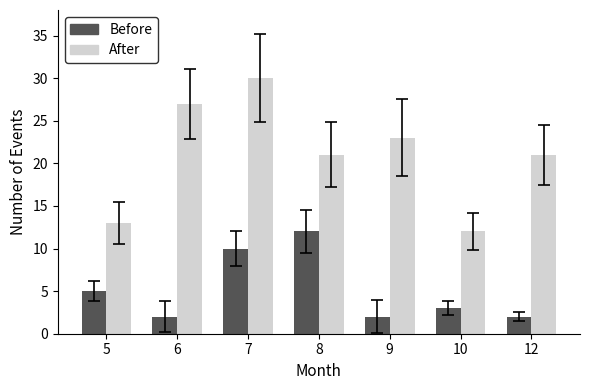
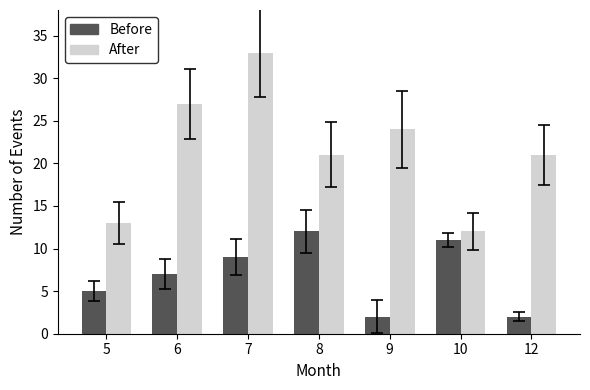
Before, 6: 2 -> 7
Before, 7: 10 -> 9
After, 7: 30 -> 33
After, 9: 23 -> 24
Before, 10: 3 -> 11
